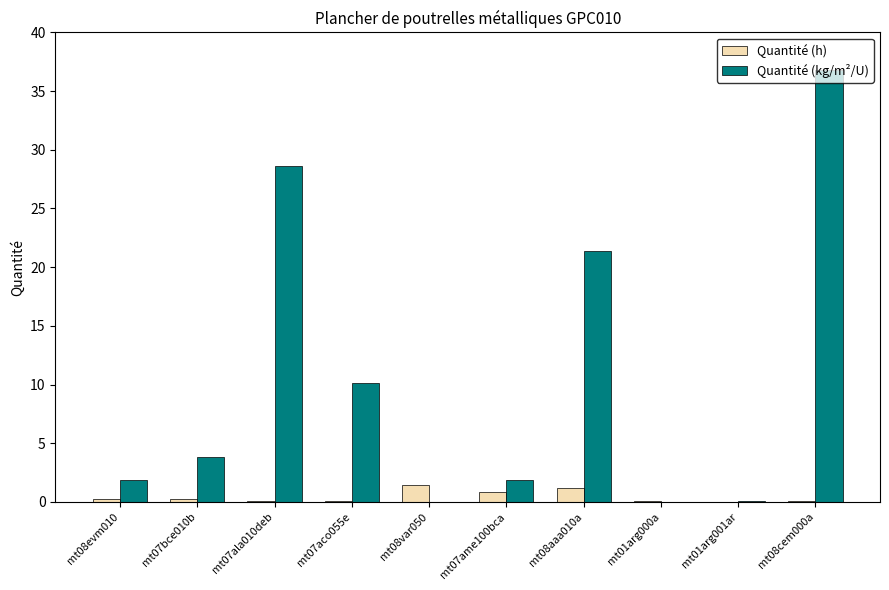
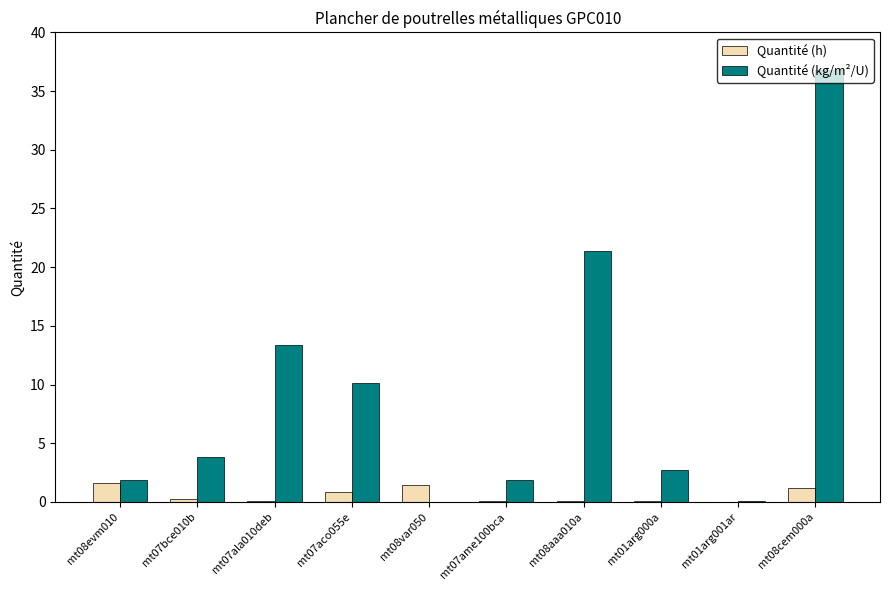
Quantité (h), mt08evm010: 0.2 -> 1.6
Quantité (kg/m²/U), mt07ala010deb: 28.7 -> 13.4
Quantité (h), mt07aco055e: 0.1 -> 0.9
Quantité (h), mt07ame100bca: 0.9 -> 0.1
Quantité (h), mt08aaa010a: 1.2 -> 0.1
Quantité (kg/m²/U), mt01arg000a: 0.0 -> 2.7
Quantité (h), mt08cem000a: 0.1 -> 1.2
